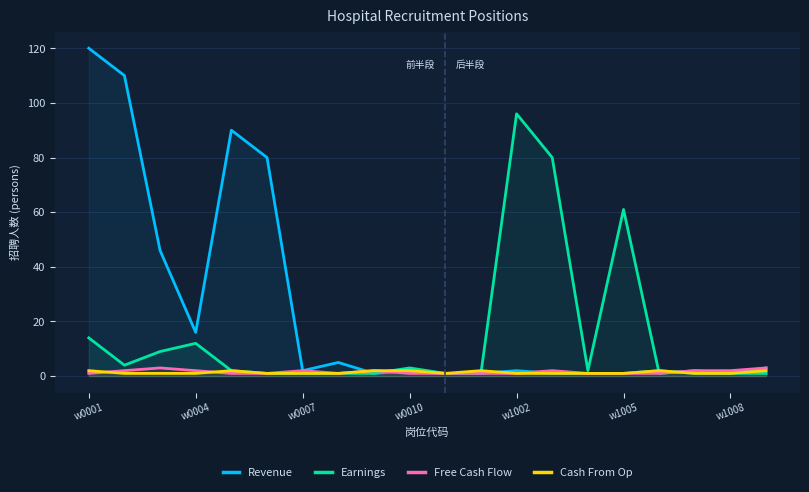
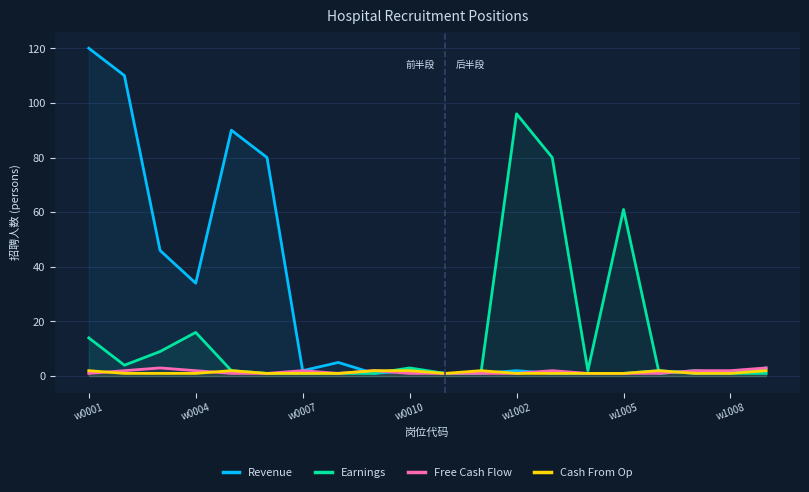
Revenue, w0004: 16 -> 34
Earnings, w0004: 12 -> 16
